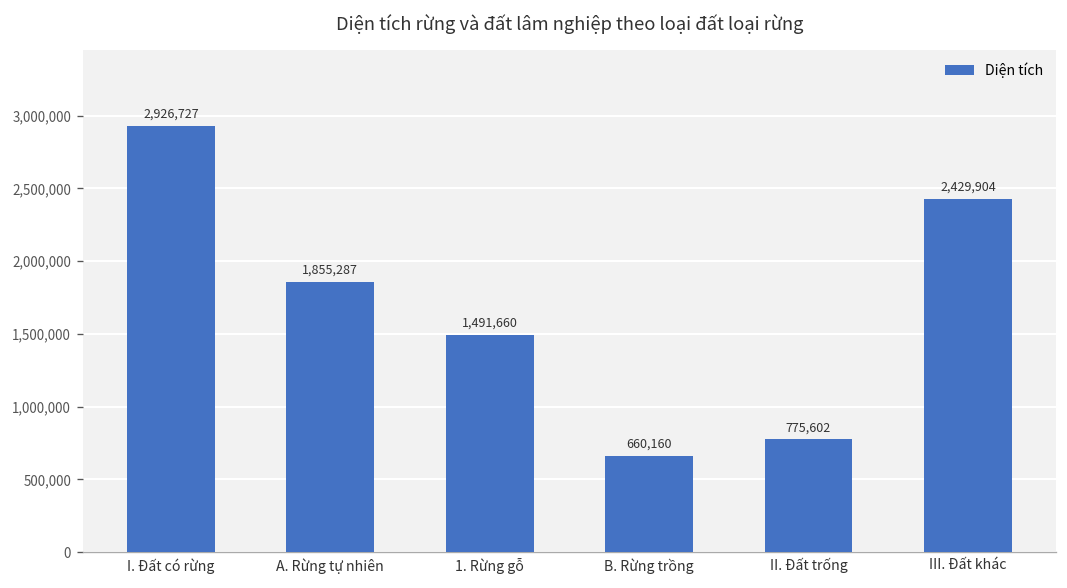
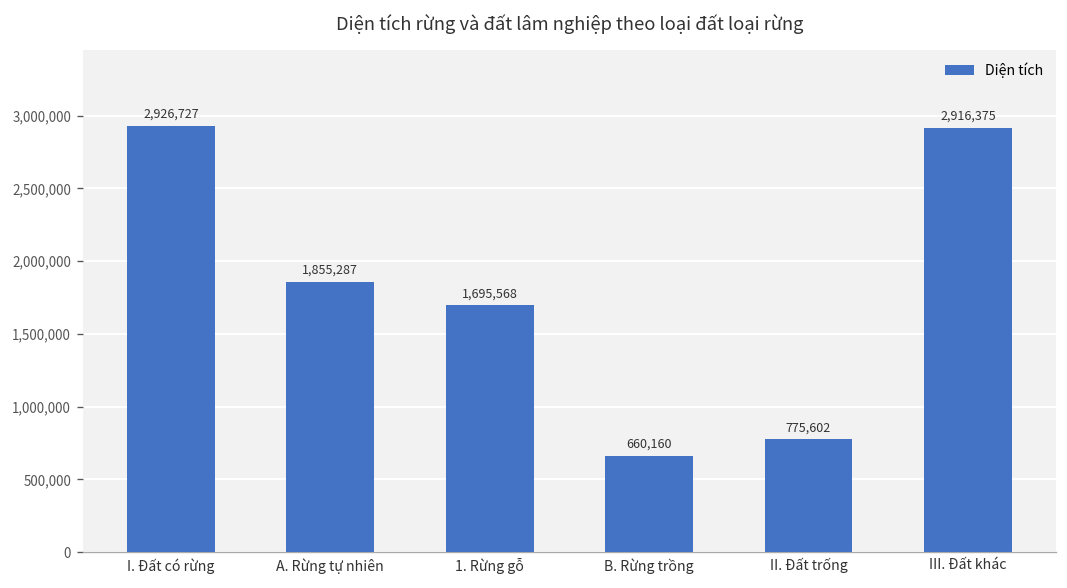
1. Rừng gỗ: 1,491,660 -> 1,695,568
III. Đất khác: 2,429,904 -> 2,916,375
